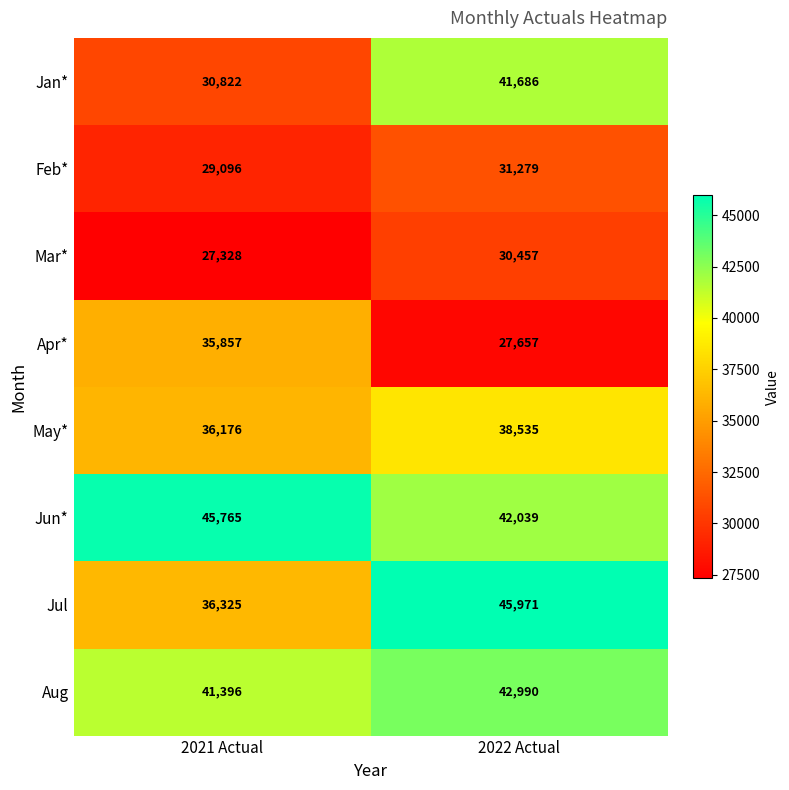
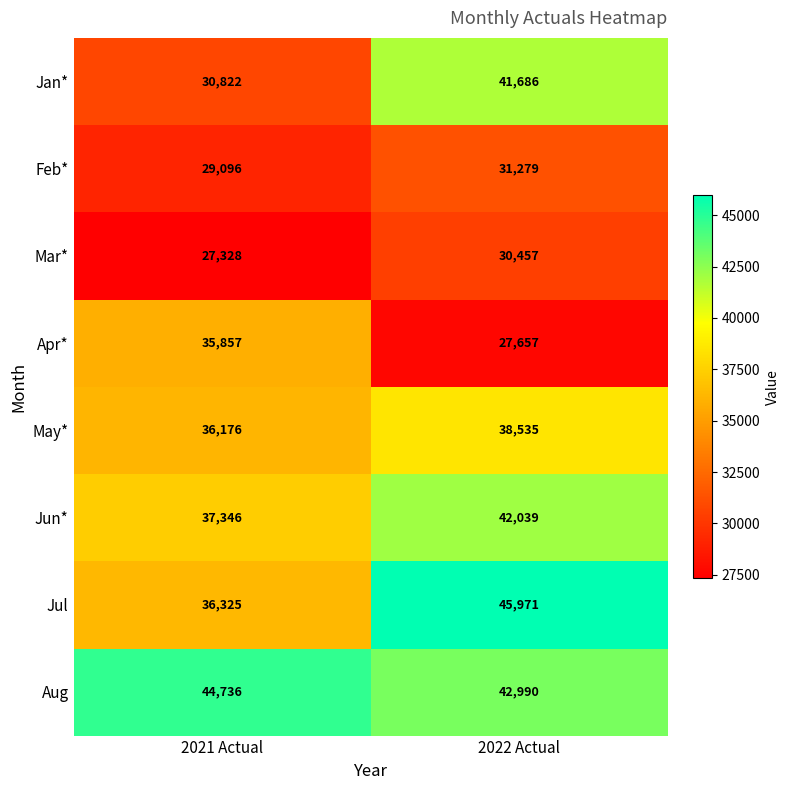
Jun*, 2021 Actual: 45,765 -> 37,346
Aug, 2021 Actual: 41,396 -> 44,736
